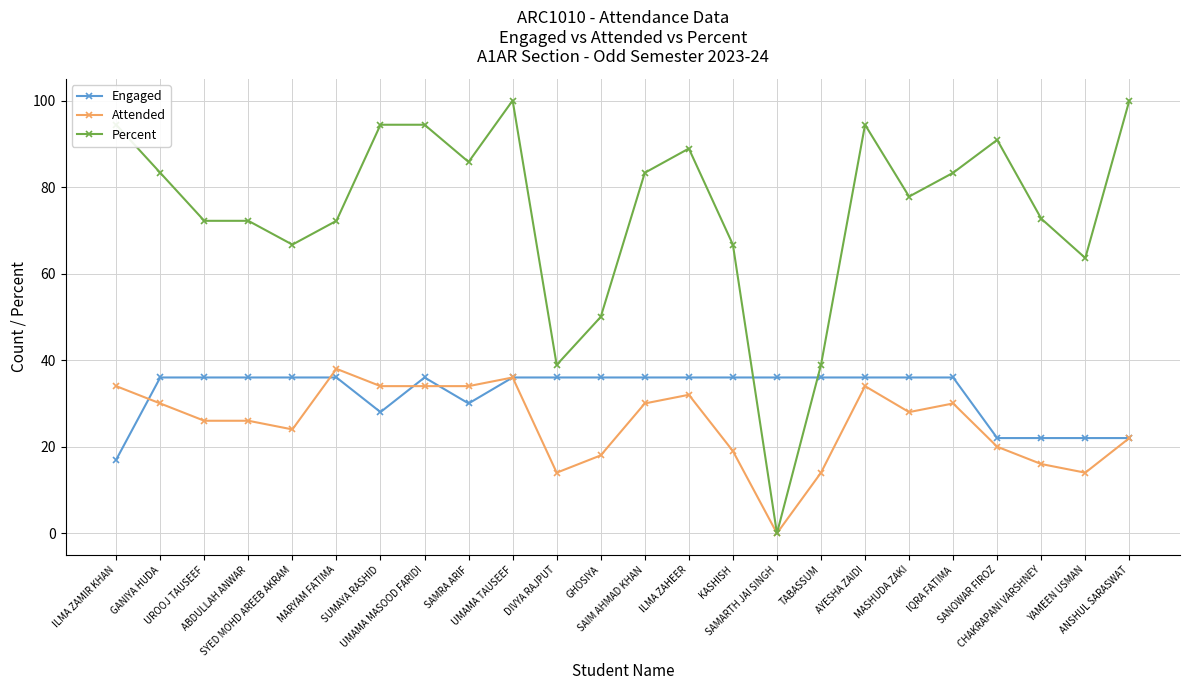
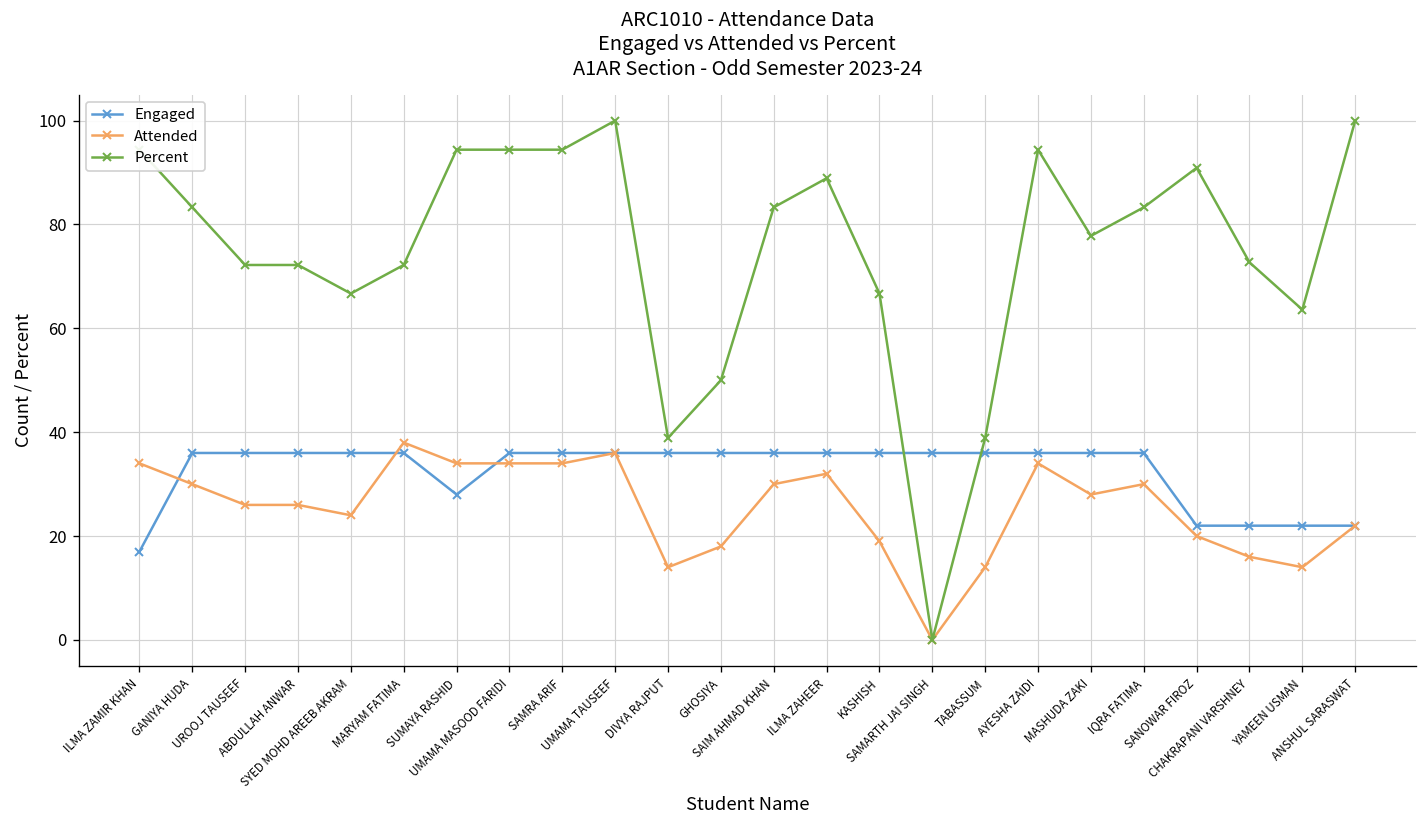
Engaged, SAMRA ARIF: 30 -> 36
Percent, SAMRA ARIF: 86 -> 94
